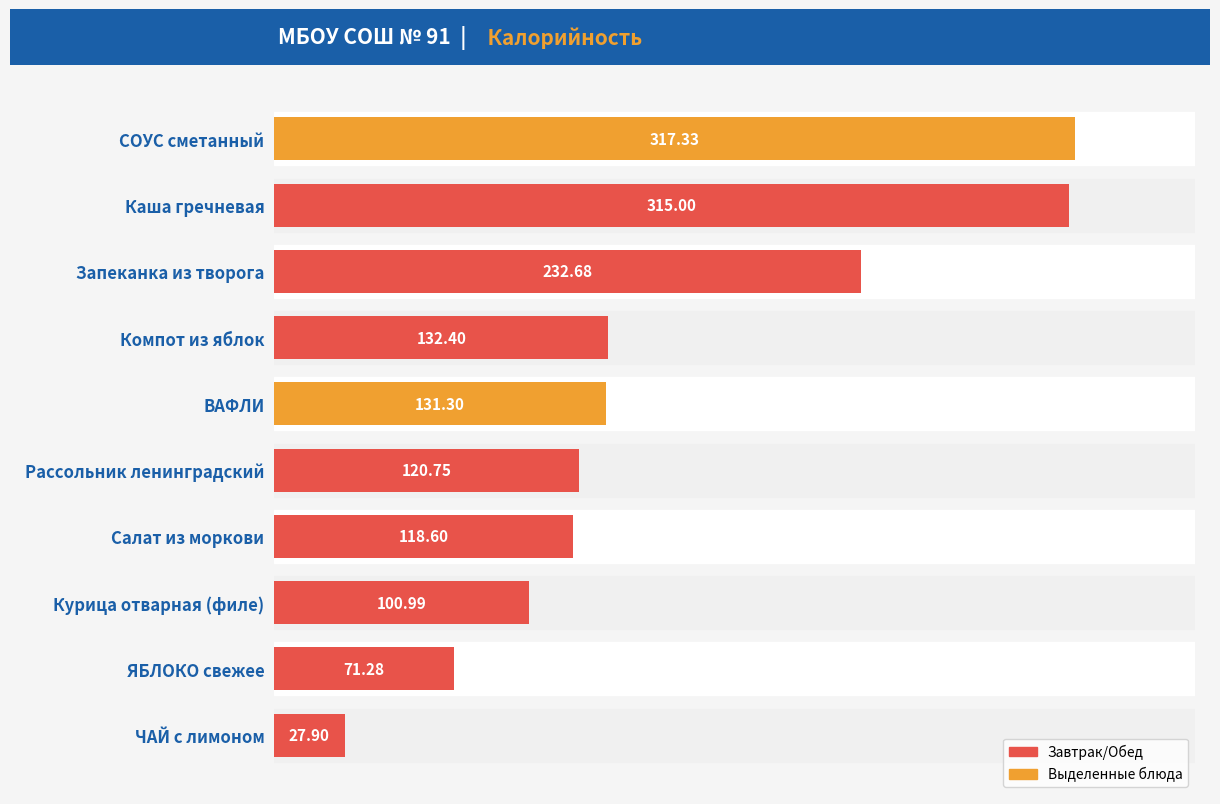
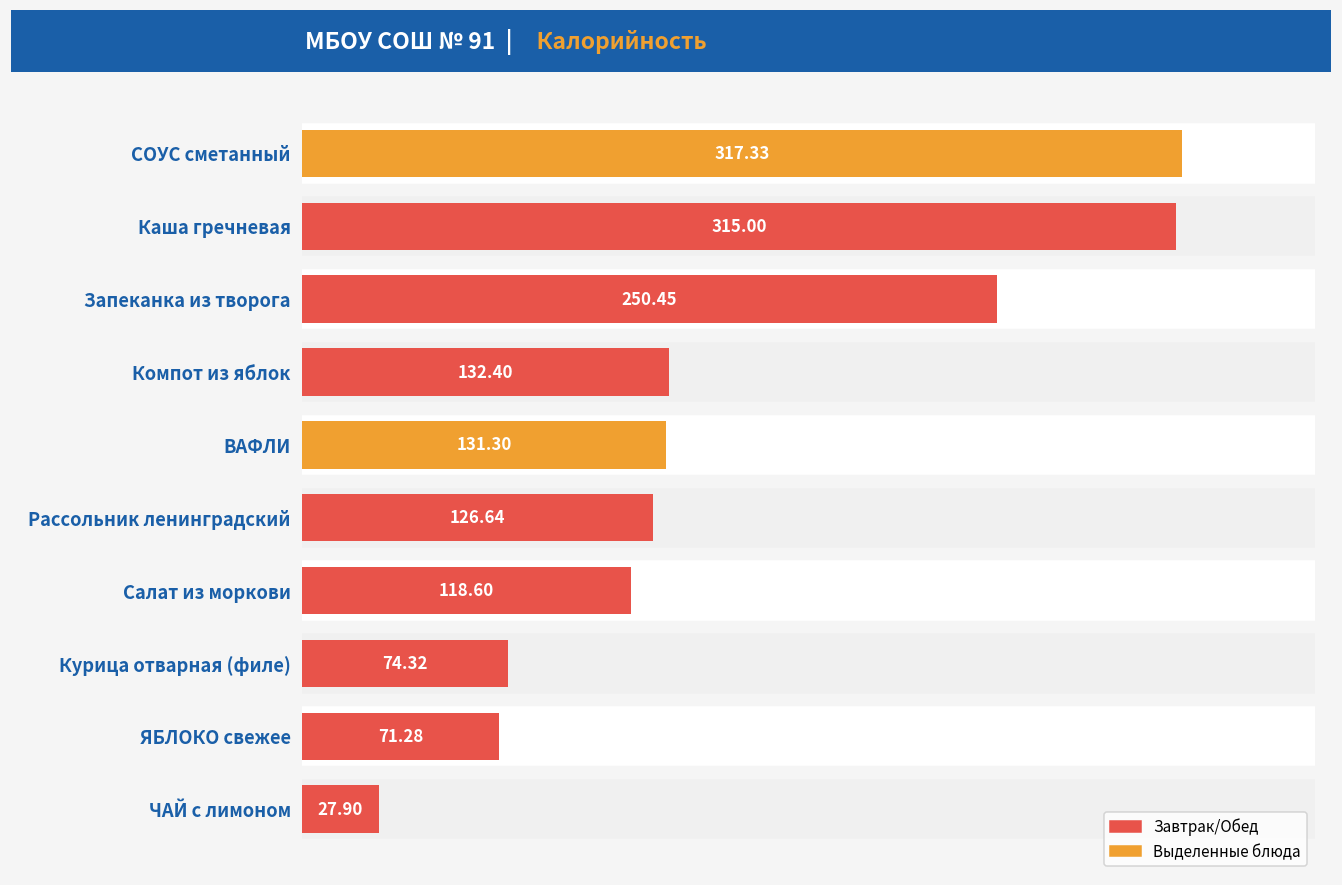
Запеканка из творога: 232.68 -> 250.45
Рассольник ленинградский: 120.75 -> 126.64
Курица отварная (филе): 100.99 -> 74.32
